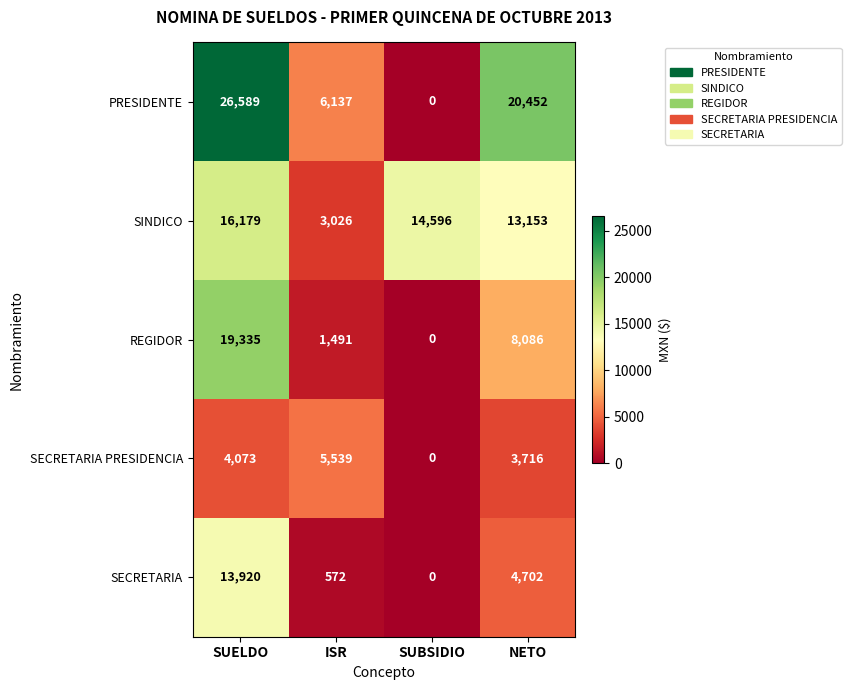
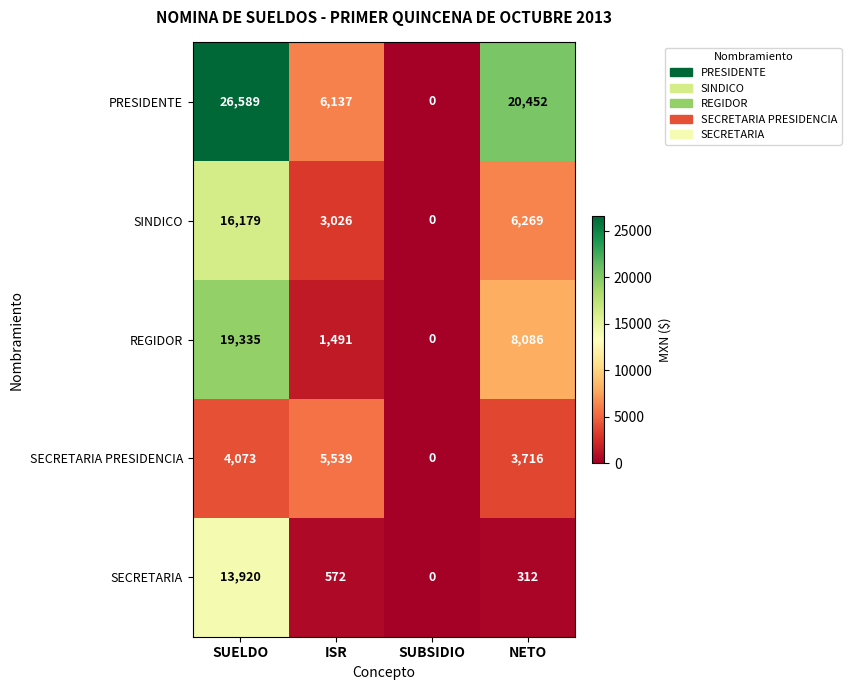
SINDICO, SUBSIDIO: 14,596 -> 0
SINDICO, NETO: 13,153 -> 6,269
SECRETARIA, NETO: 4,702 -> 312
